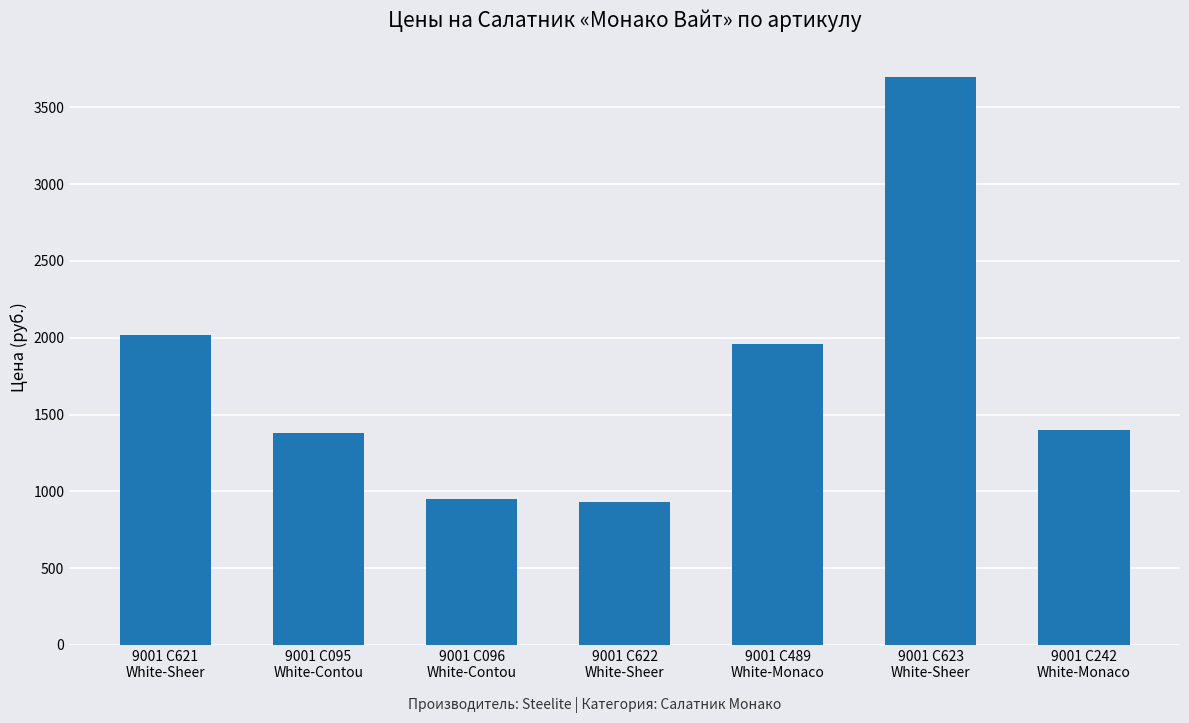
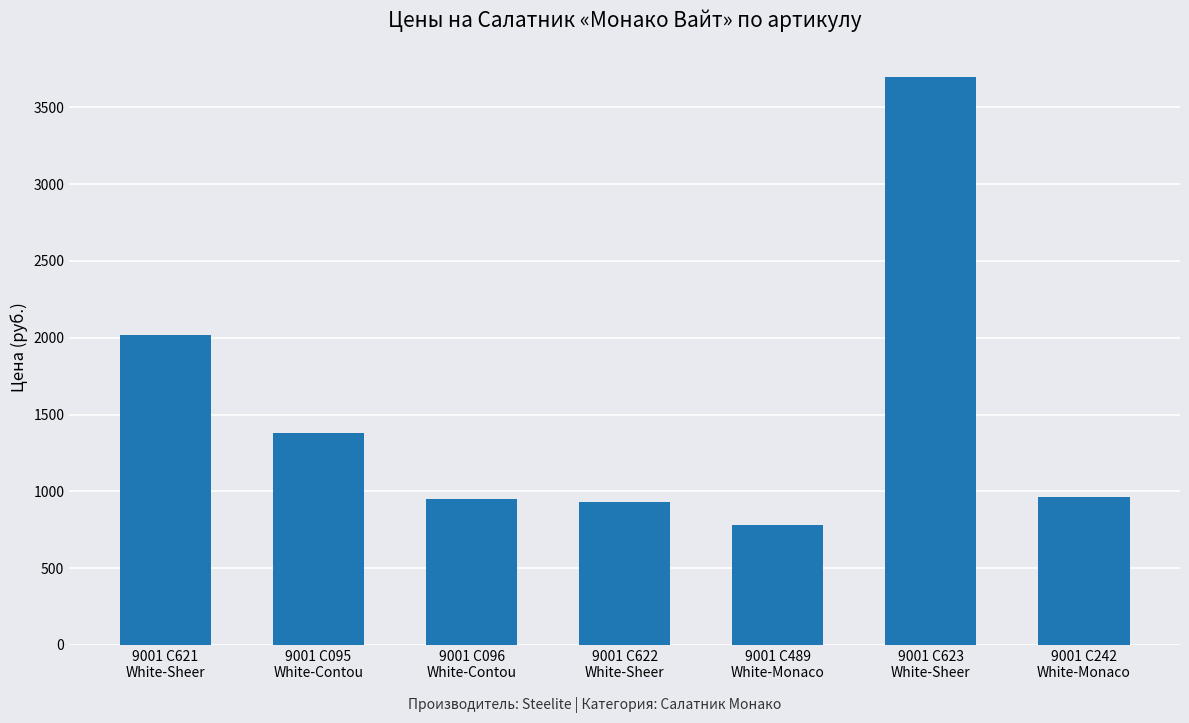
9001 C489 White-Monaco: 1960 -> 780
9001 C242 White-Monaco: 1400 -> 960
